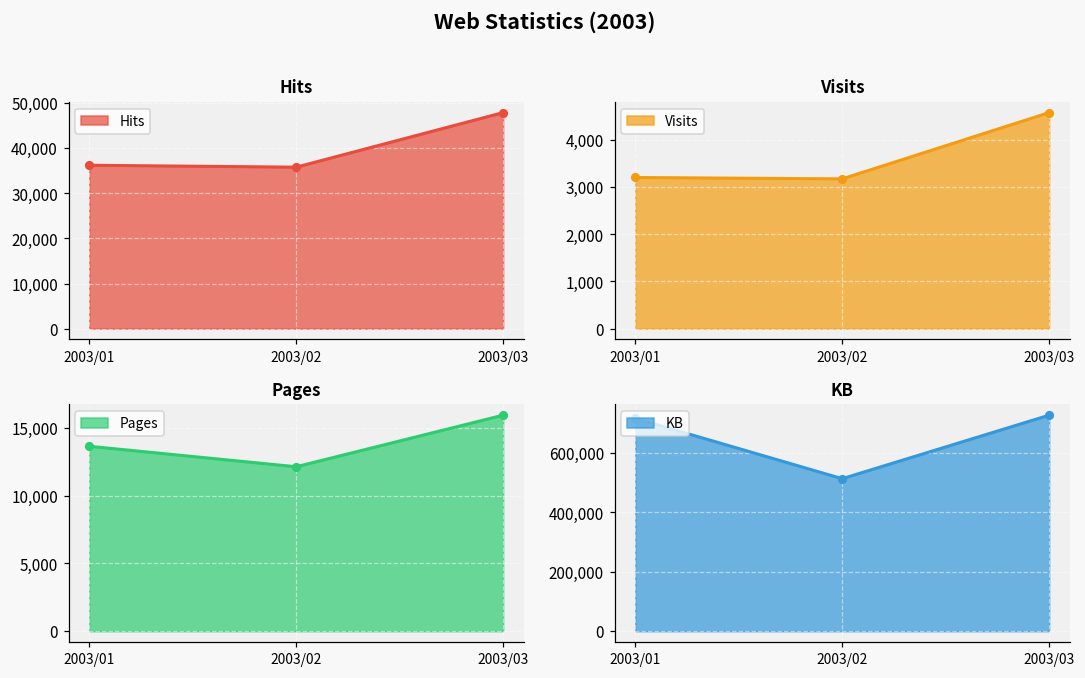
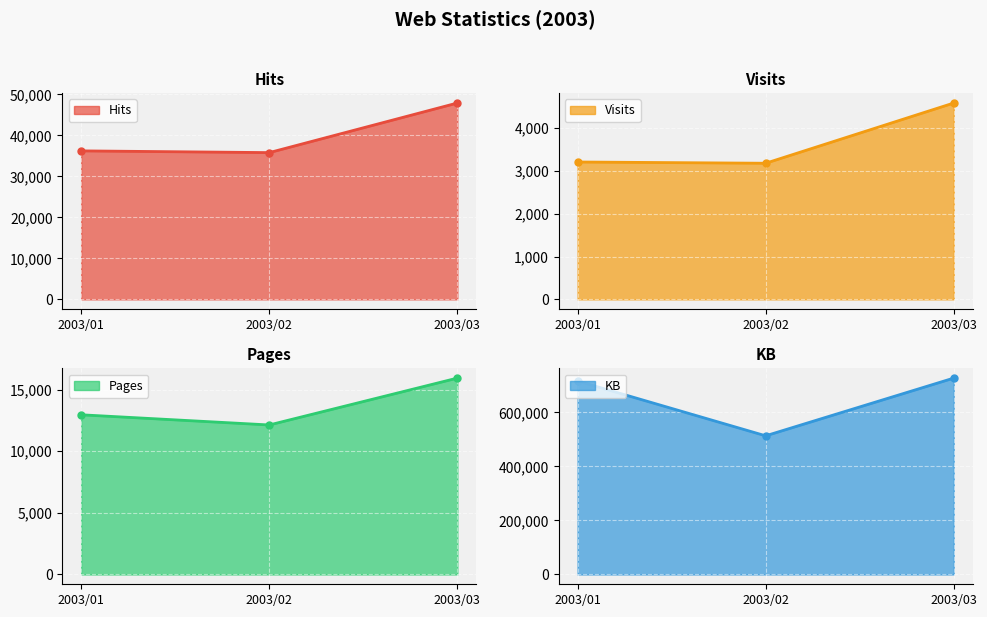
Pages, 2003/01: 13,600 -> 13,000
